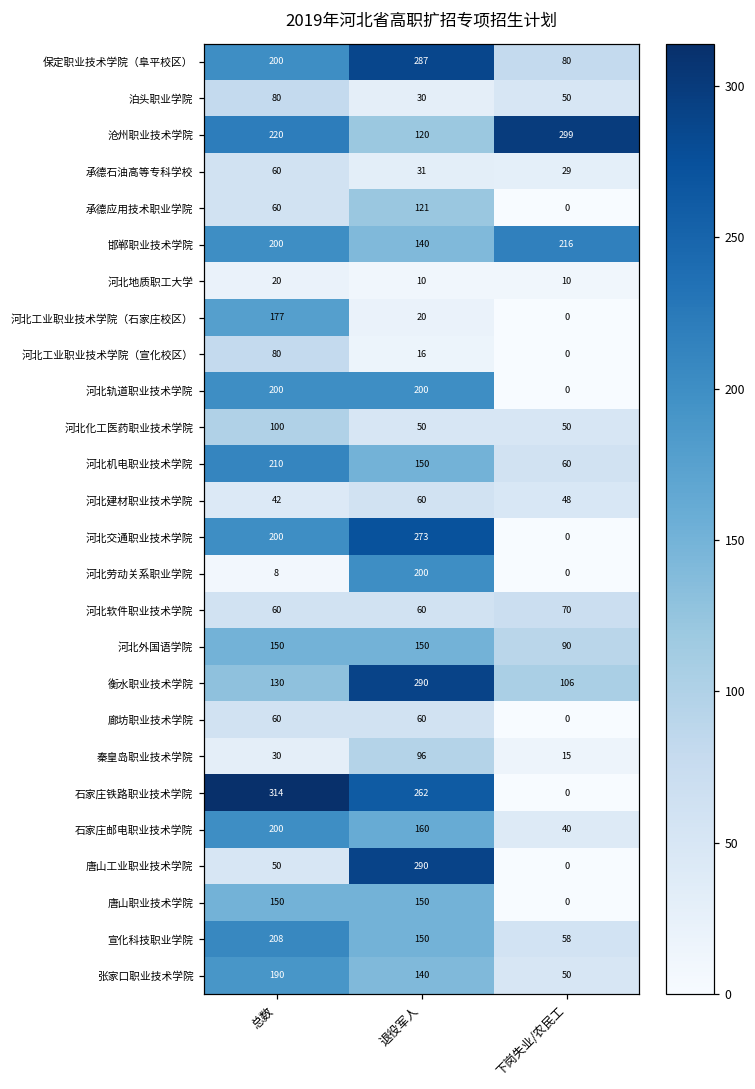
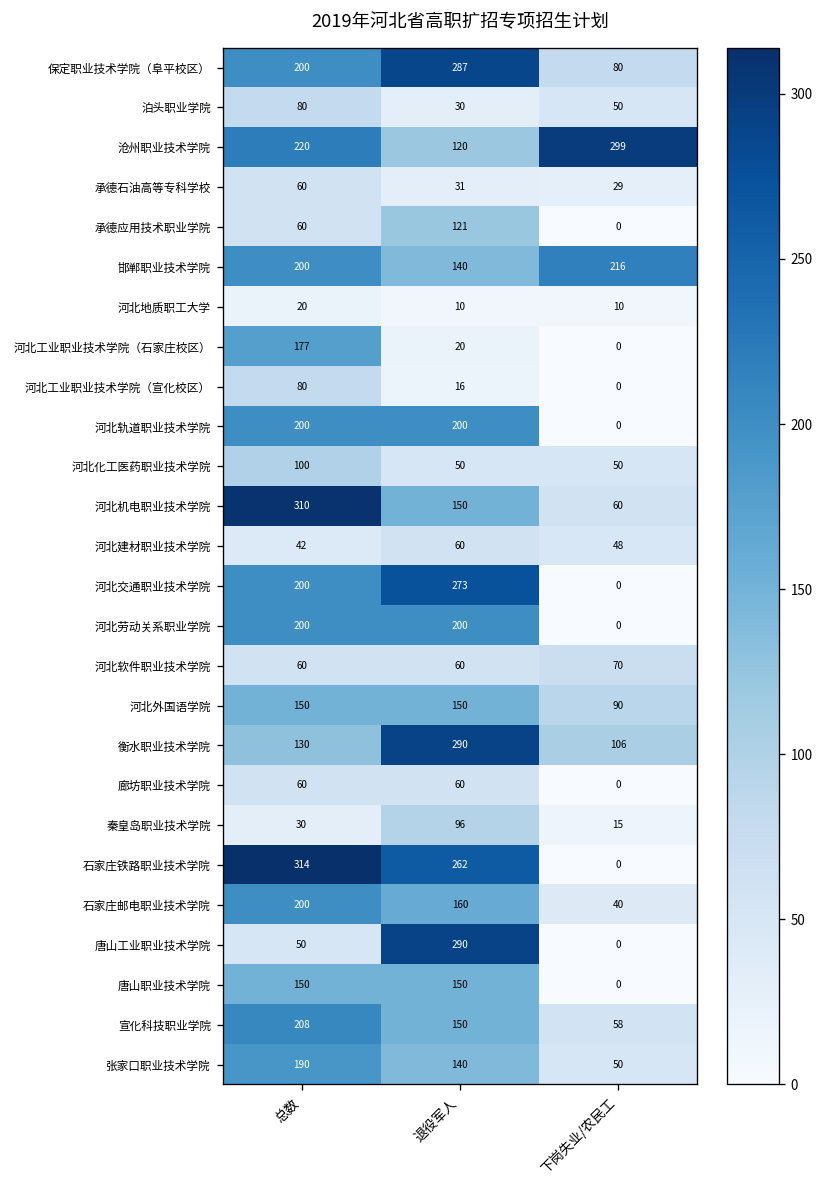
河北机电职业技术学院, 总数: 210 -> 310
河北劳动关系职业学院, 总数: 8 -> 200
